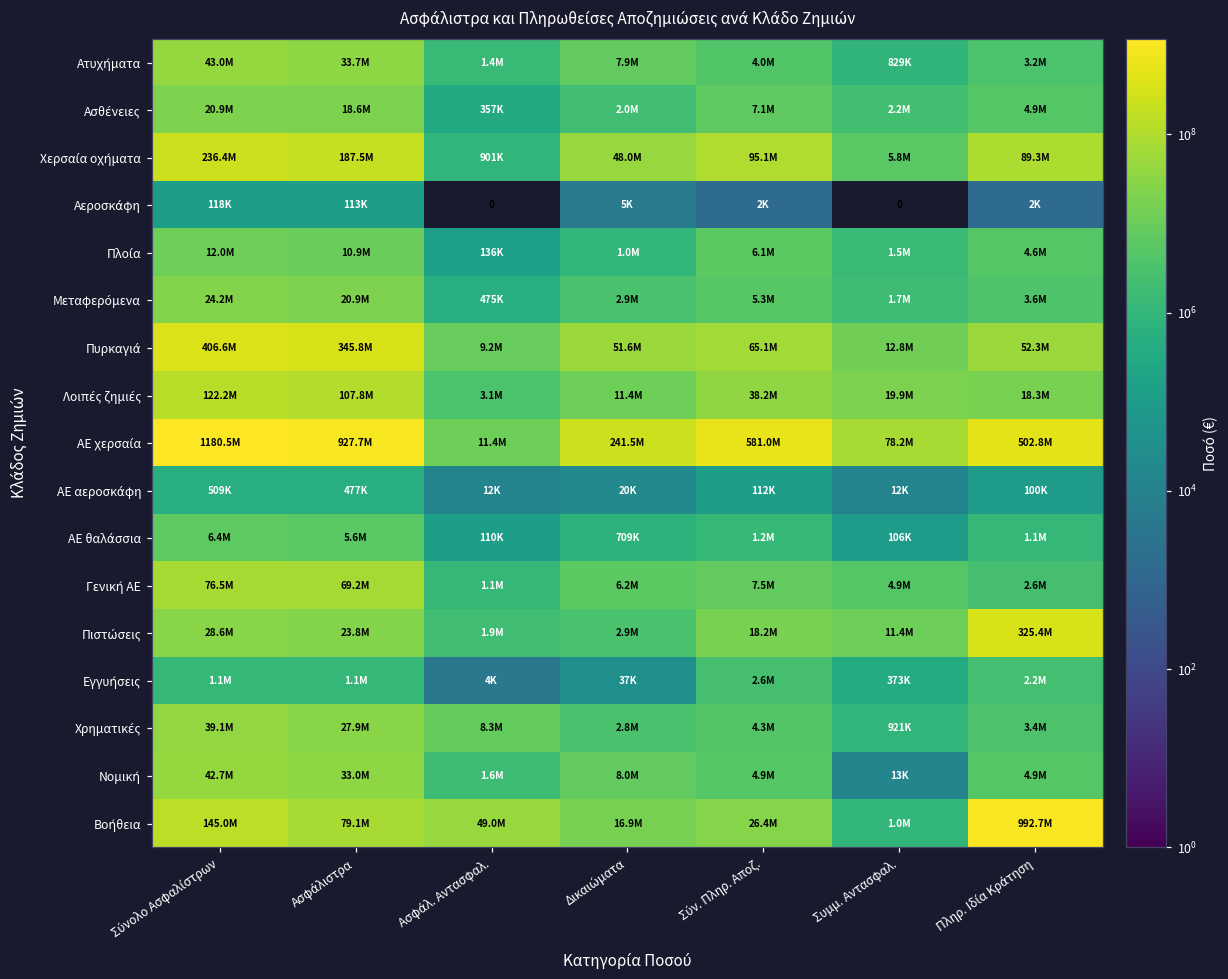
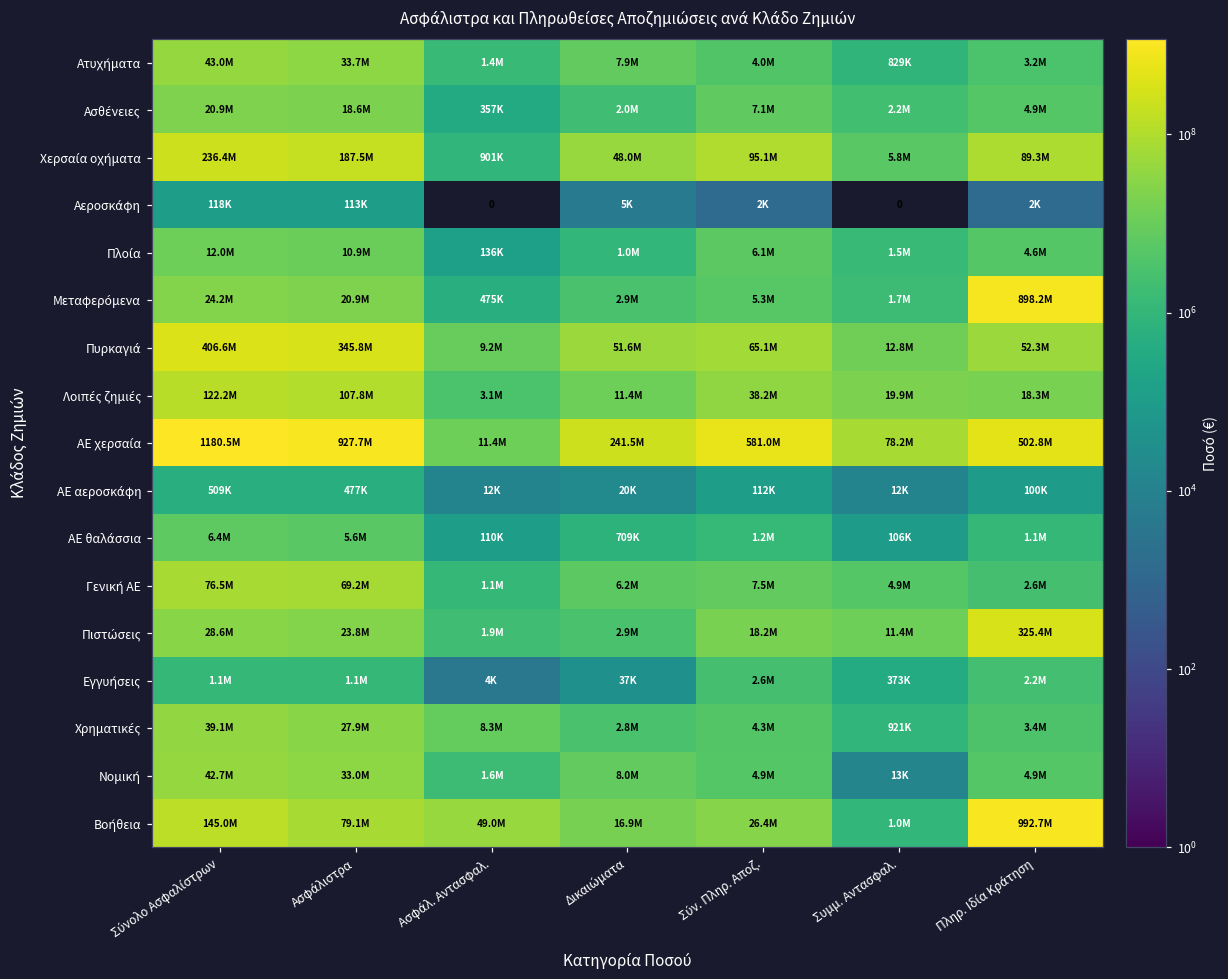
Μεταφερόμενα, Πληρ. Ιδία Κράτηση: 3.6M -> 898.2M
